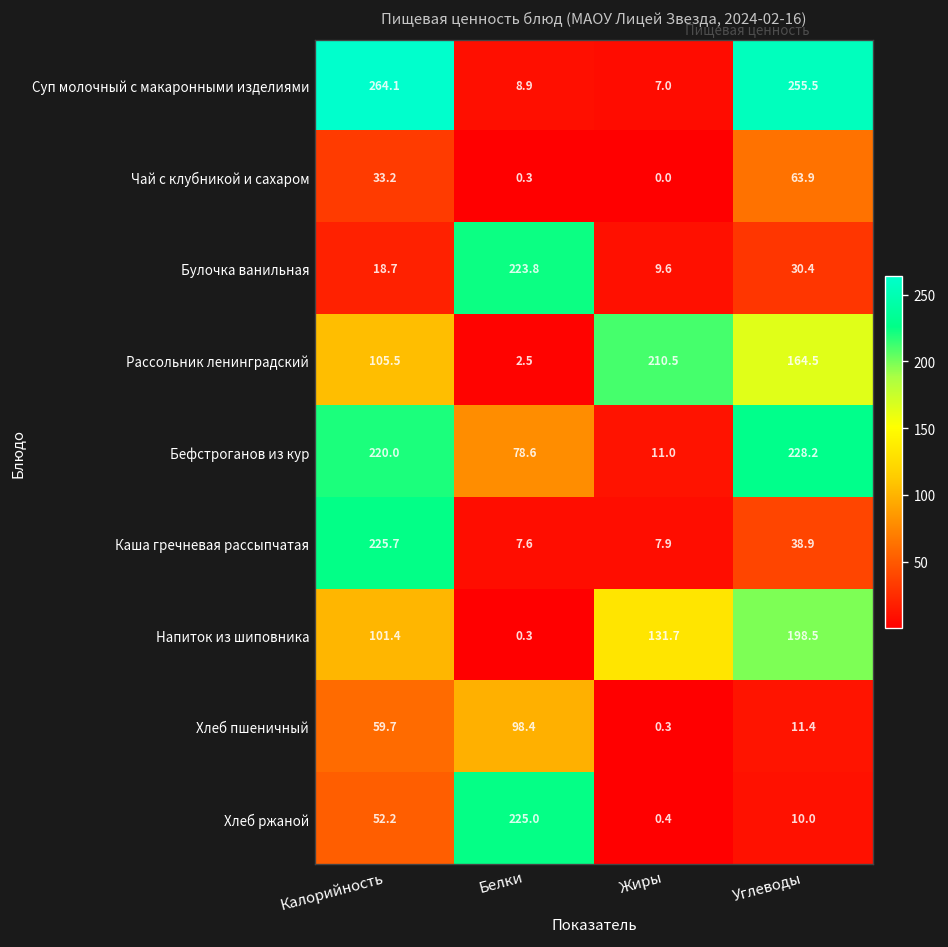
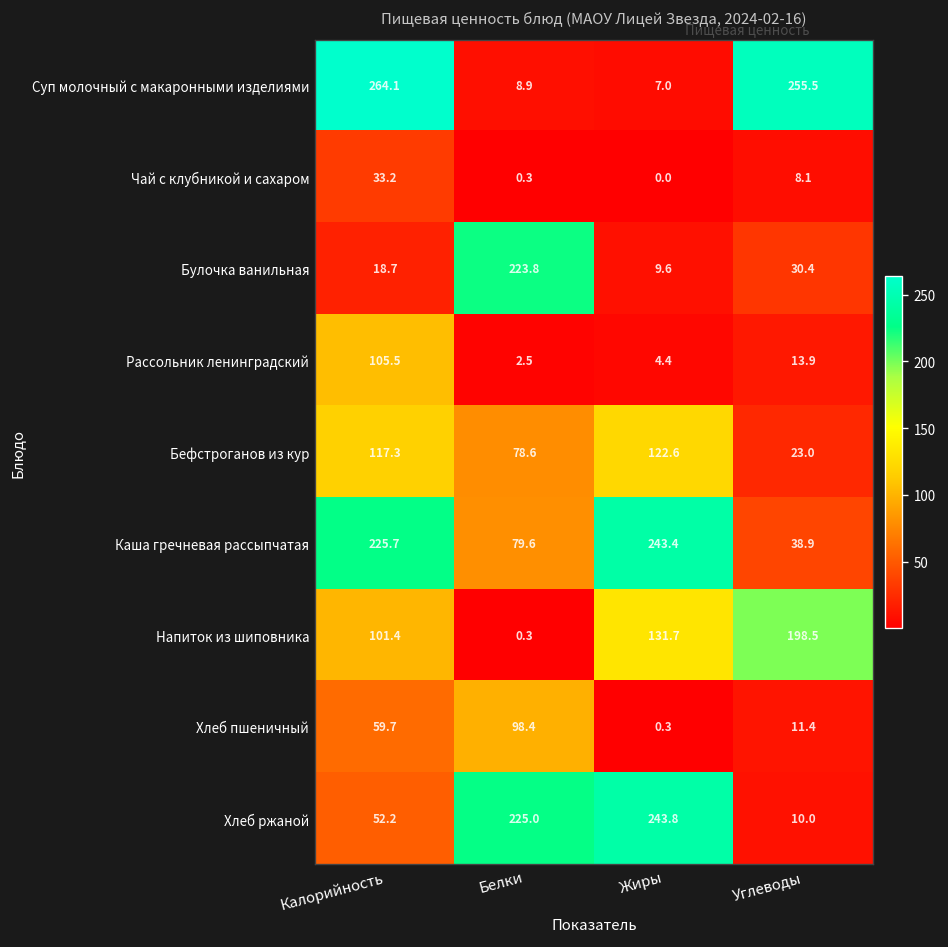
Чай с клубникой и сахаром, Углеводы: 63.9 -> 8.1
Рассольник ленинградский, Жиры: 210.5 -> 4.4
Рассольник ленинградский, Углеводы: 164.5 -> 13.9
Бефстроганов из кур, Калорийность: 220.0 -> 117.3
Бефстроганов из кур, Жиры: 11.0 -> 122.6
Бефстроганов из кур, Углеводы: 228.2 -> 23.0
Каша гречневая рассыпчатая, Белки: 7.6 -> 79.6
Каша гречневая рассыпчатая, Жиры: 7.9 -> 243.4
Хлеб ржаной, Жиры: 0.4 -> 243.8
